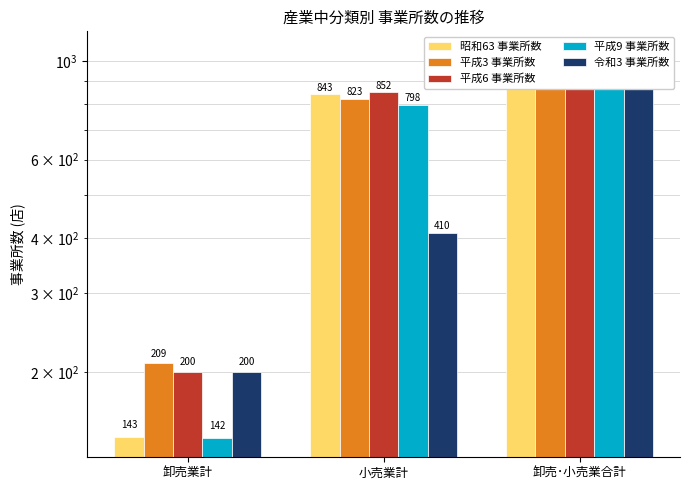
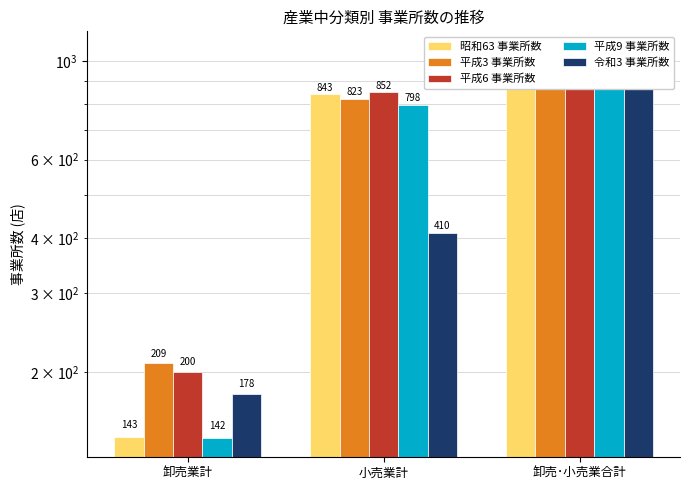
令和3 事業所数, 卸売業計: 200 -> 178
